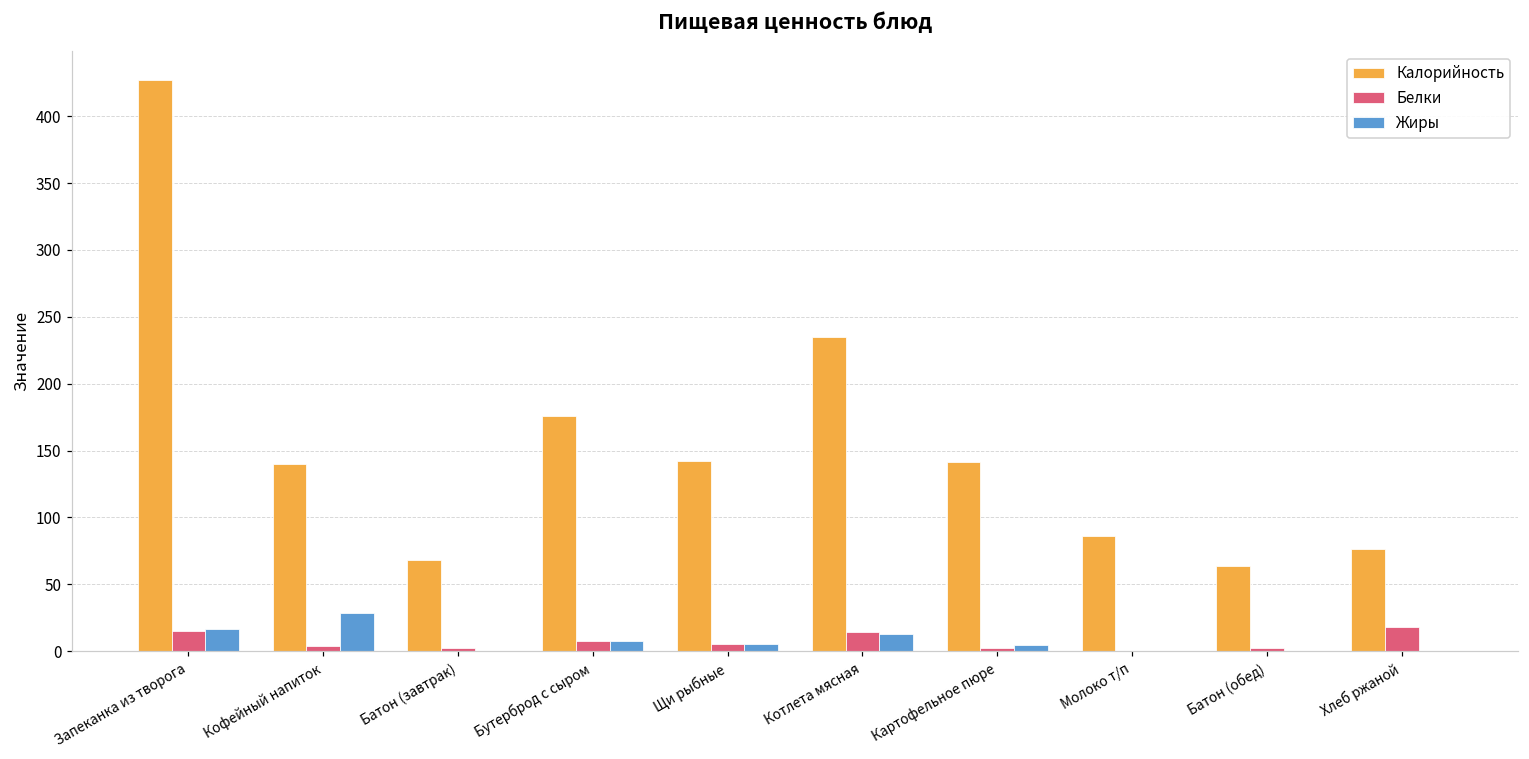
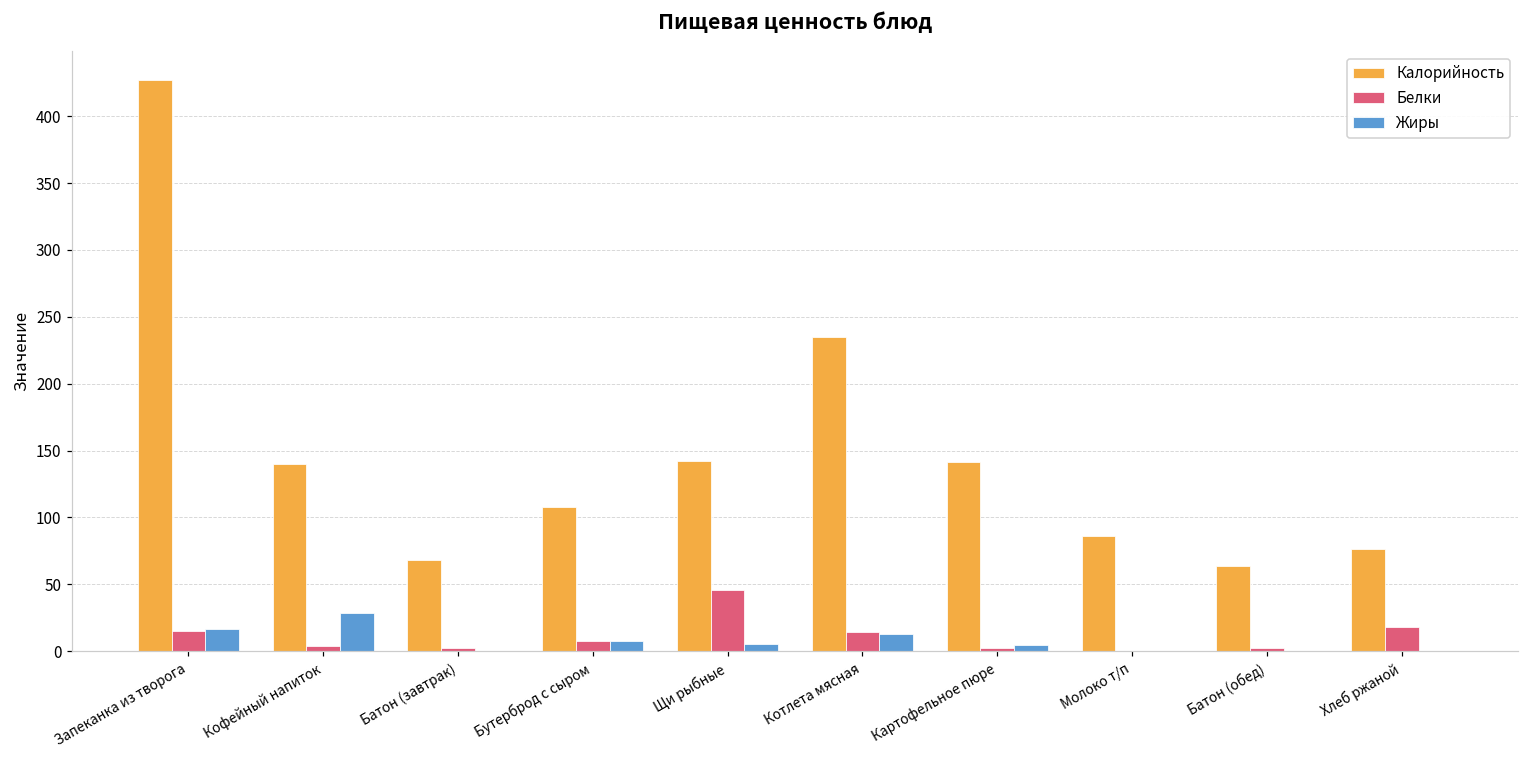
Калорийность, Бутерброд с сыром: 176 -> 108
Белки, Щи рыбные: 5 -> 46
